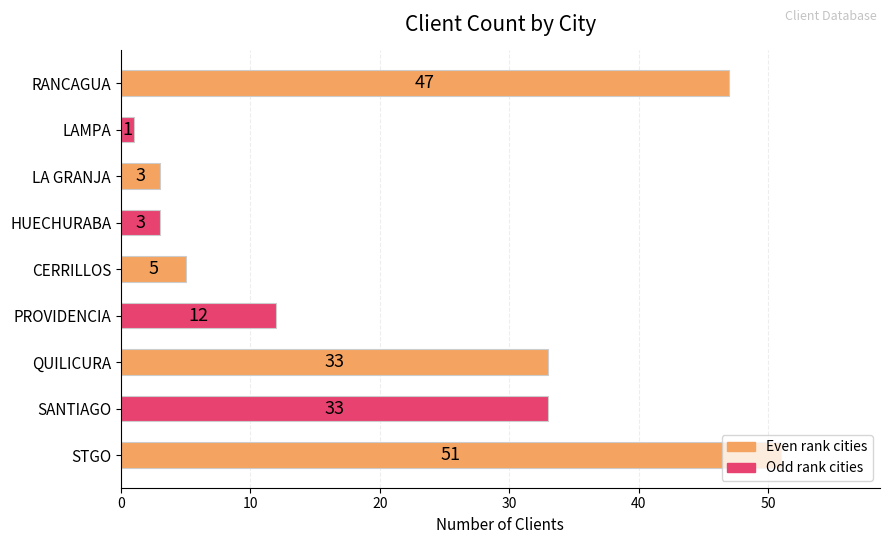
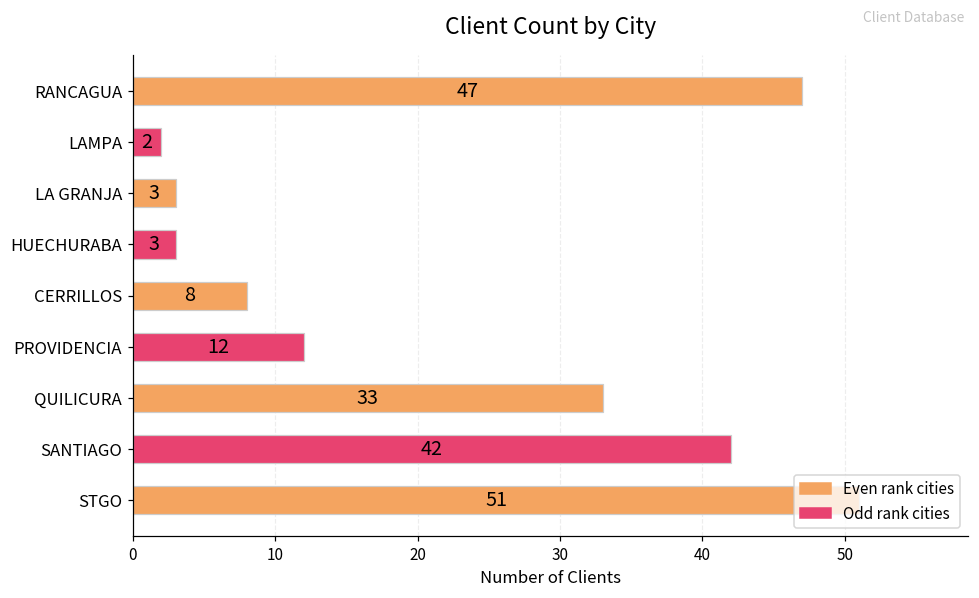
LAMPA: 1 -> 2
CERRILLOS: 5 -> 8
SANTIAGO: 33 -> 42
